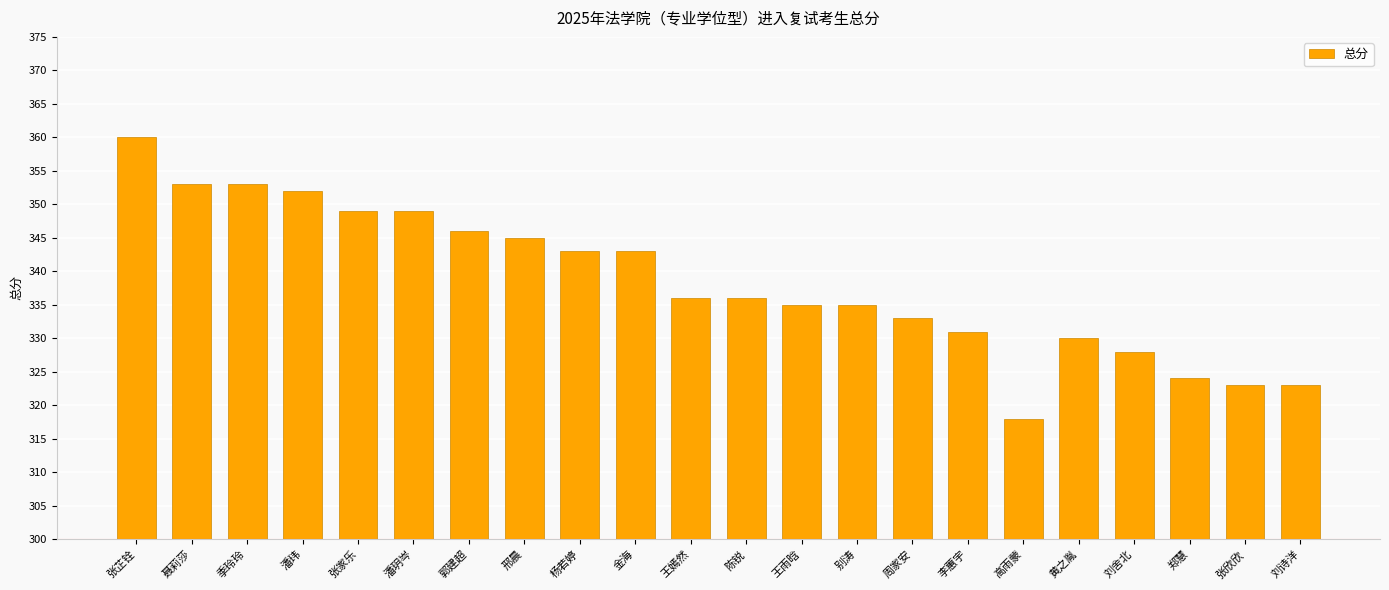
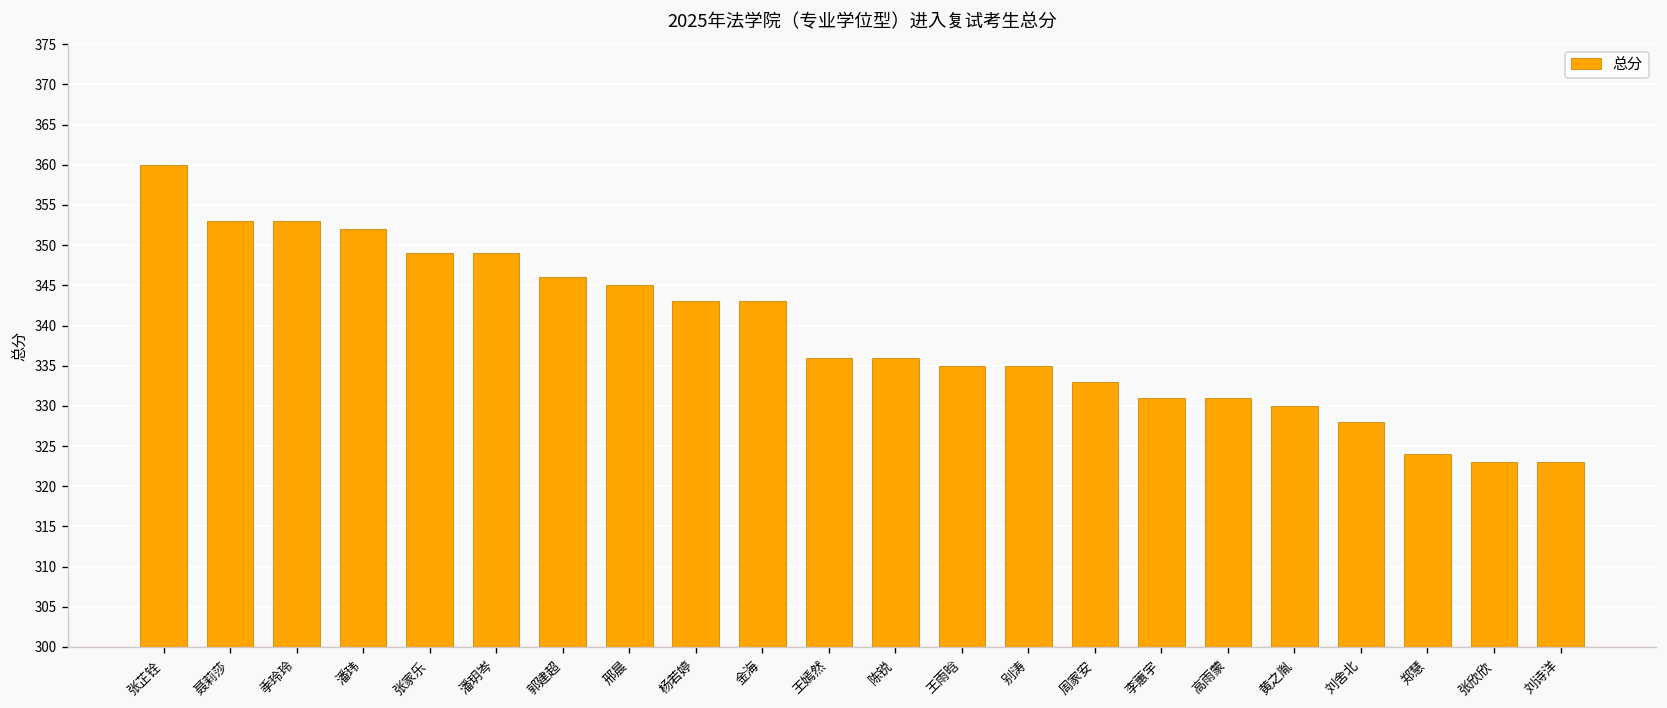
高雨蒙: 318 -> 331
